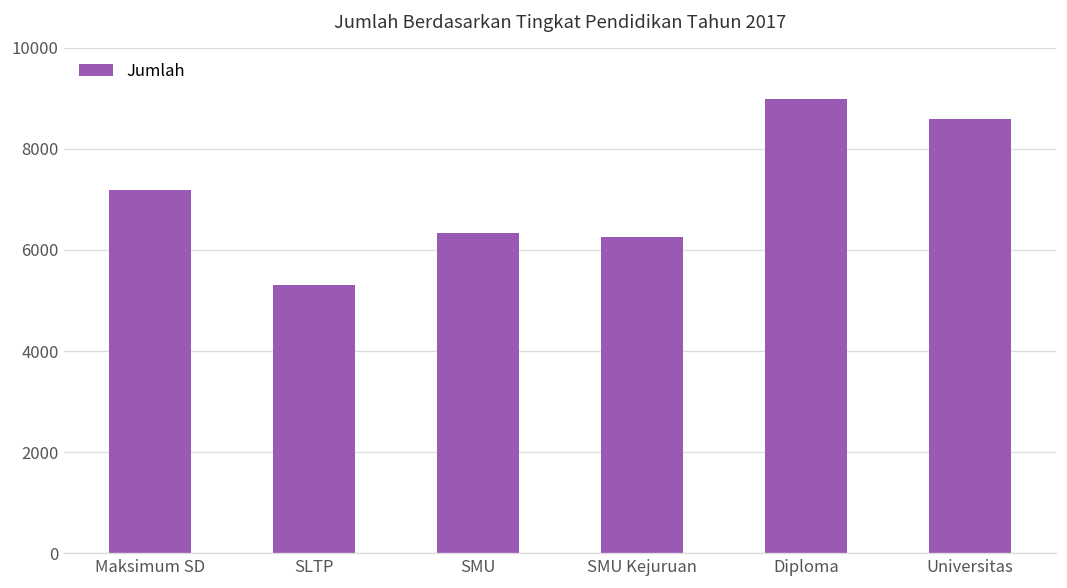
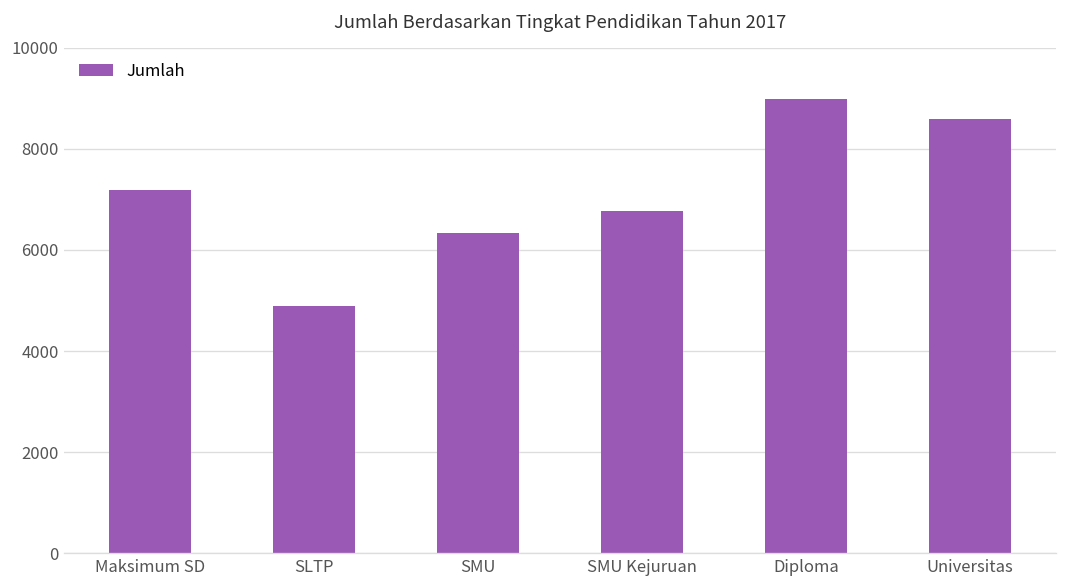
SLTP: 5300 -> 4900
SMU Kejuruan: 6300 -> 6800
